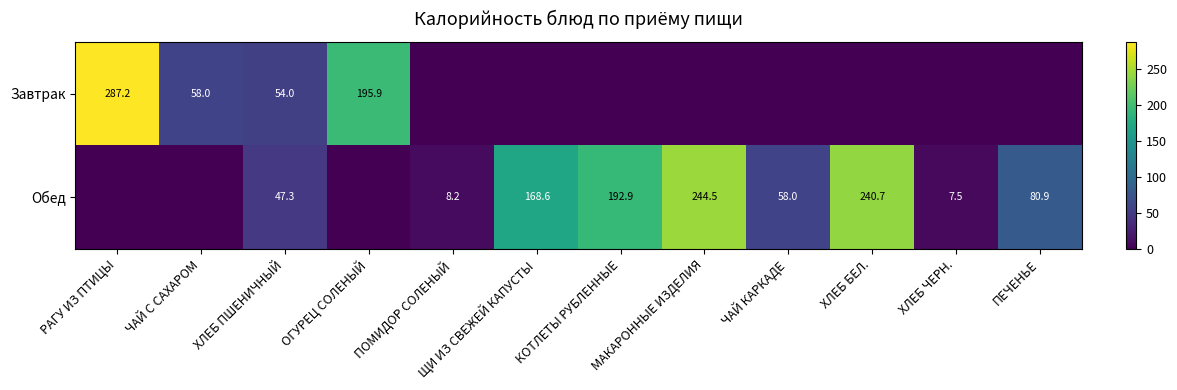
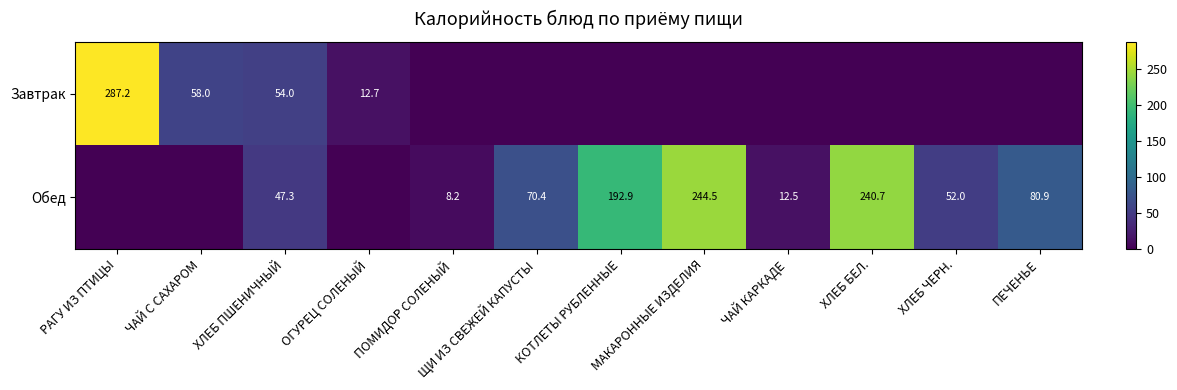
Завтрак, ОГУРЕЦ СОЛЕНЫЙ: 195.9 -> 12.7
Обед, ЩИ ИЗ СВЕЖЕЙ КАПУСТЫ: 168.6 -> 70.4
Обед, ЧАЙ КАРКАДЕ: 58.0 -> 12.5
Обед, ХЛЕБ ЧЕРН.: 7.5 -> 52.0
